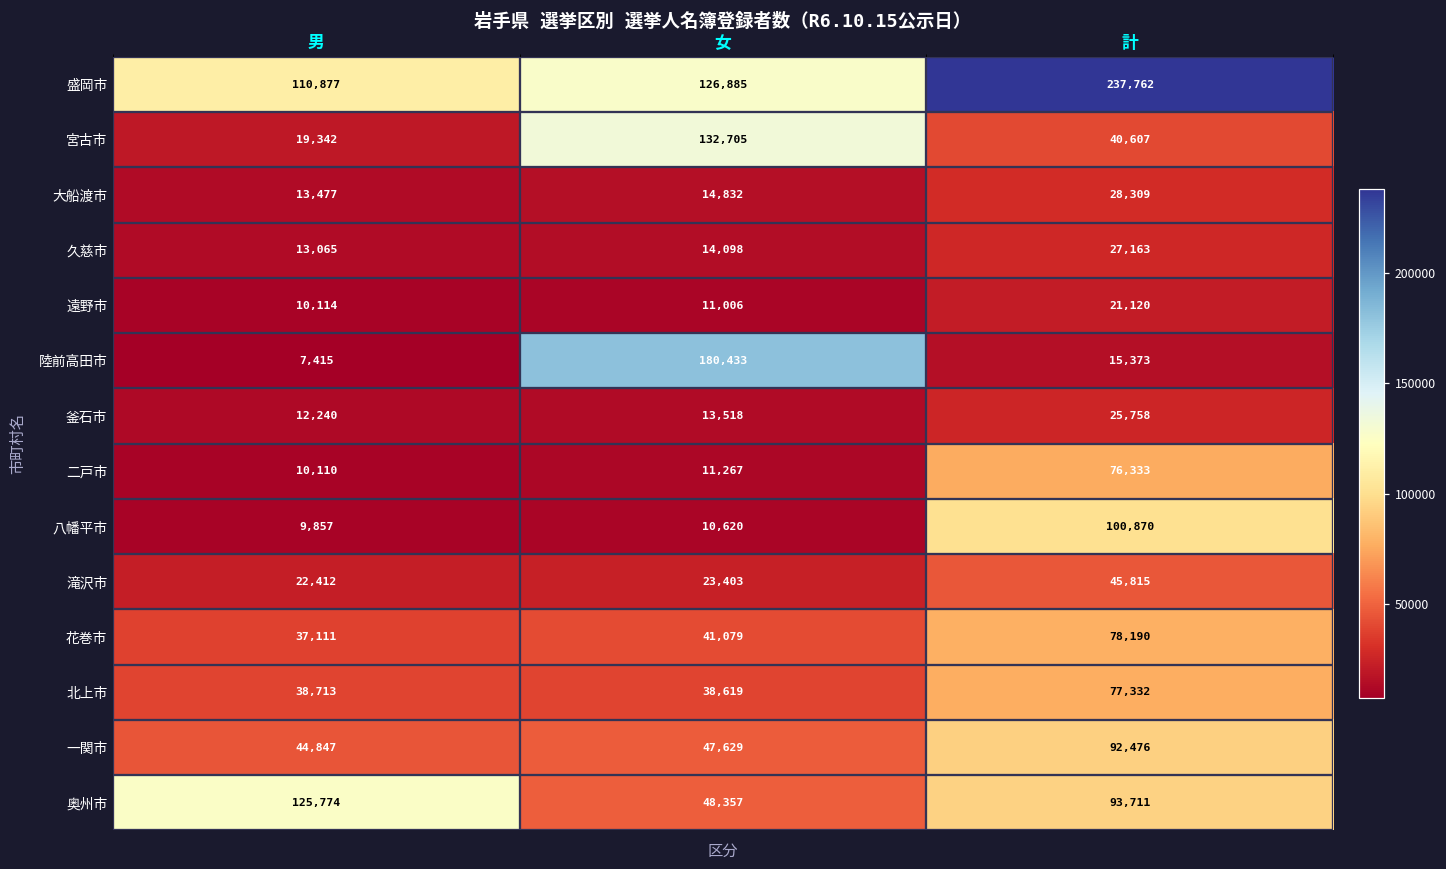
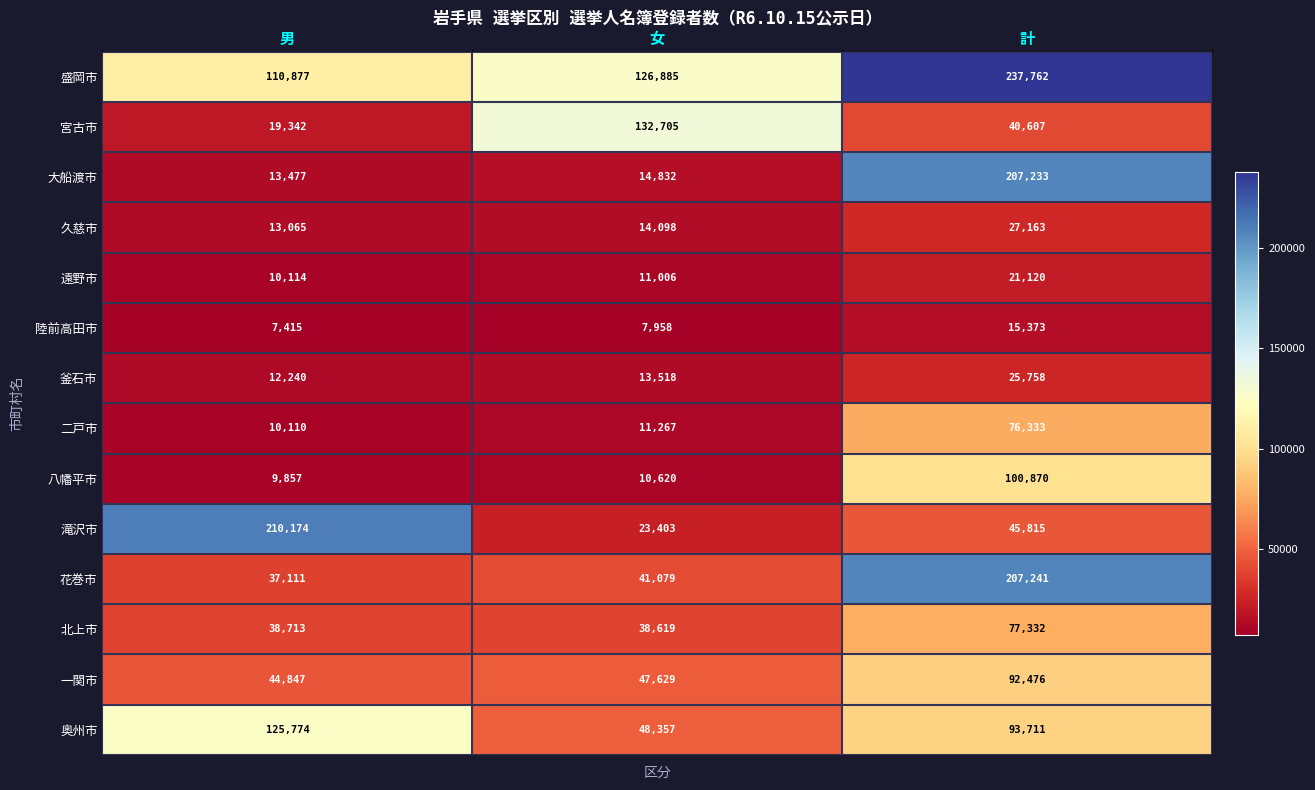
大船渡市, 計: 28,309 -> 207,233
陸前高田市, 女: 180,433 -> 7,958
滝沢市, 男: 22,412 -> 210,174
花巻市, 計: 78,190 -> 207,241
